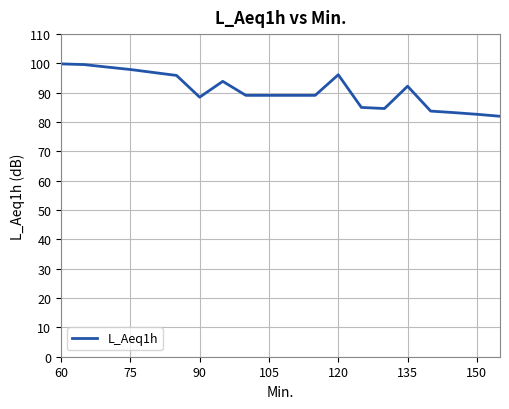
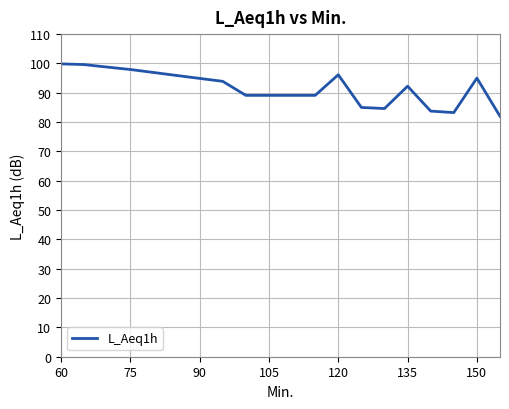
90: 88 -> 95
150: 83 -> 95
